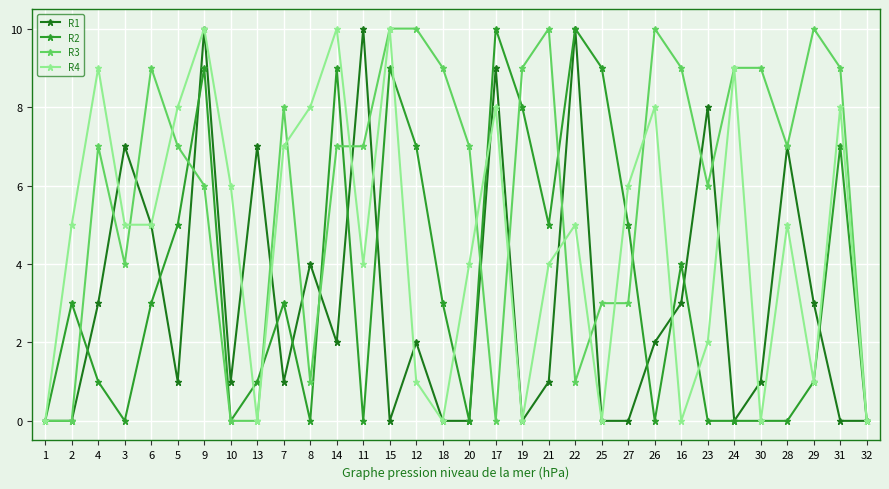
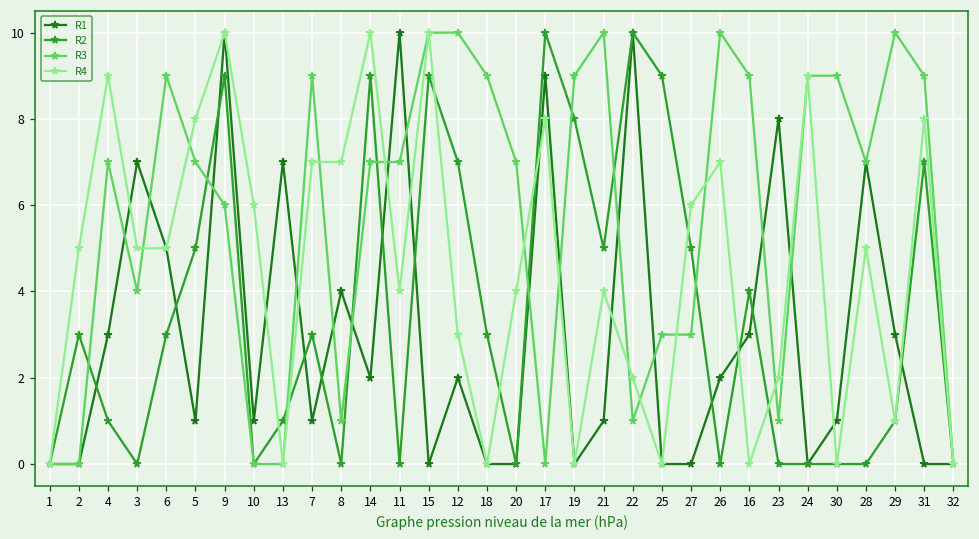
R3, 7: 8 -> 9
R4, 8: 8 -> 7
R4, 12: 1 -> 3
R4, 22: 5 -> 2
R4, 26: 8 -> 7
R3, 23: 6 -> 1
